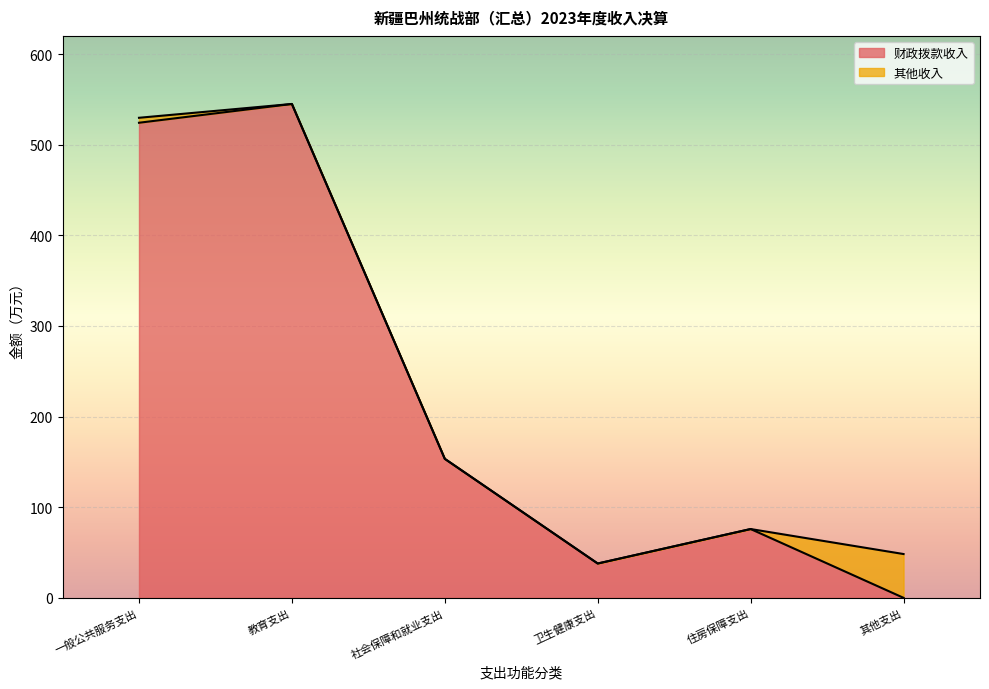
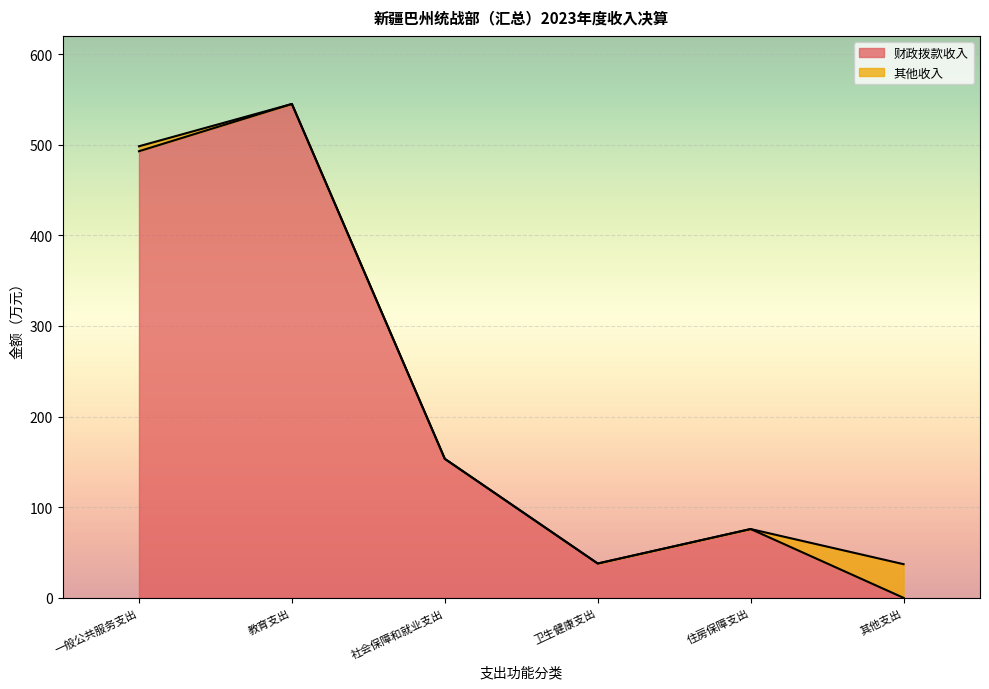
财政拨款收入, 一般公共服务支出: 520 -> 490
其他收入, 其他支出: 50 -> 40
